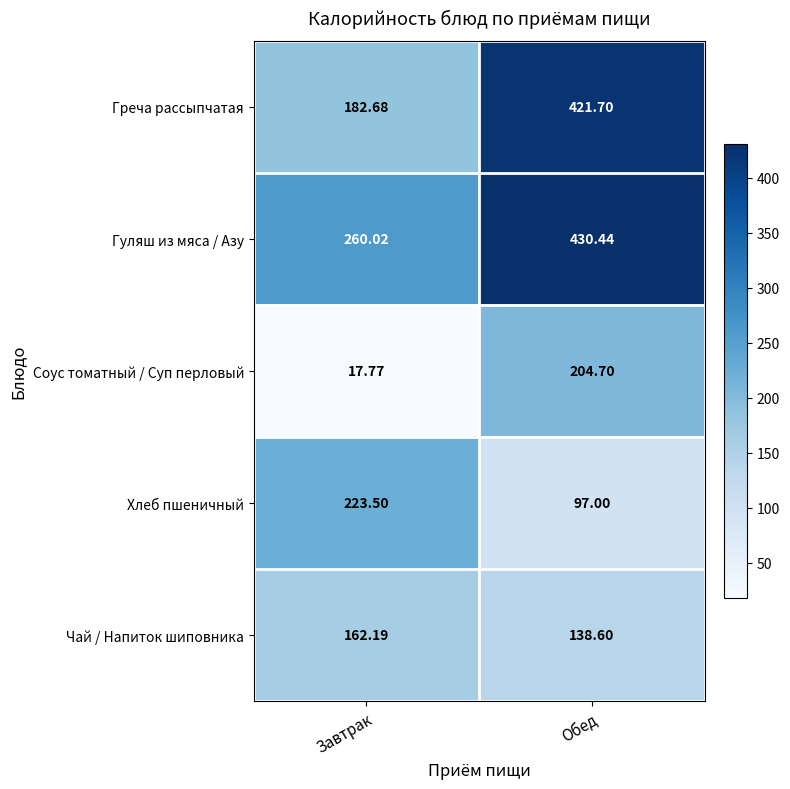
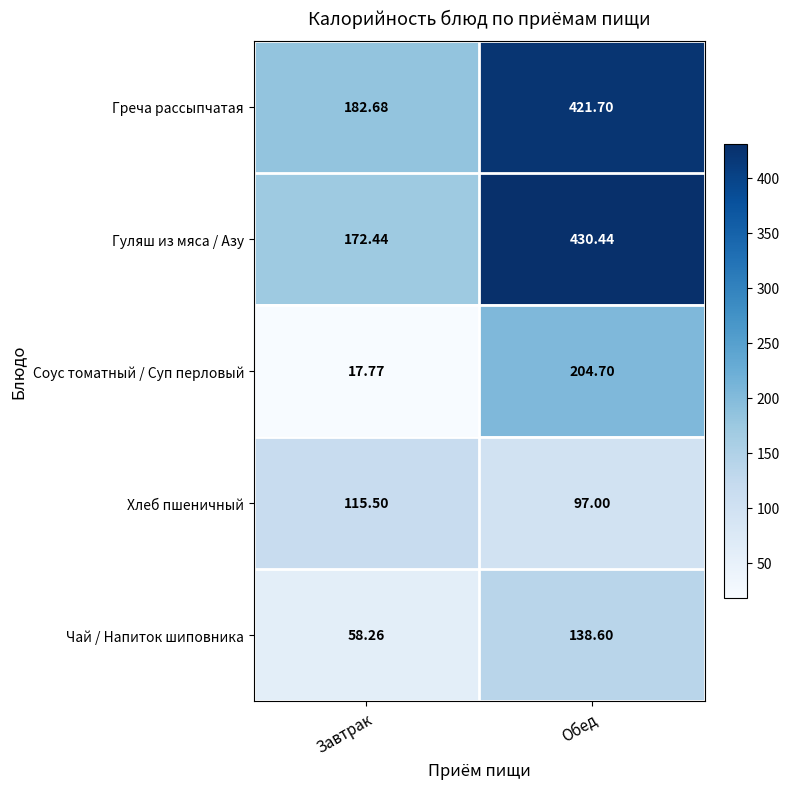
Гуляш из мяса / Азу, Завтрак: 260.02 -> 172.44
Хлеб пшеничный, Завтрак: 223.50 -> 115.50
Чай / Напиток шиповника, Завтрак: 162.19 -> 58.26
